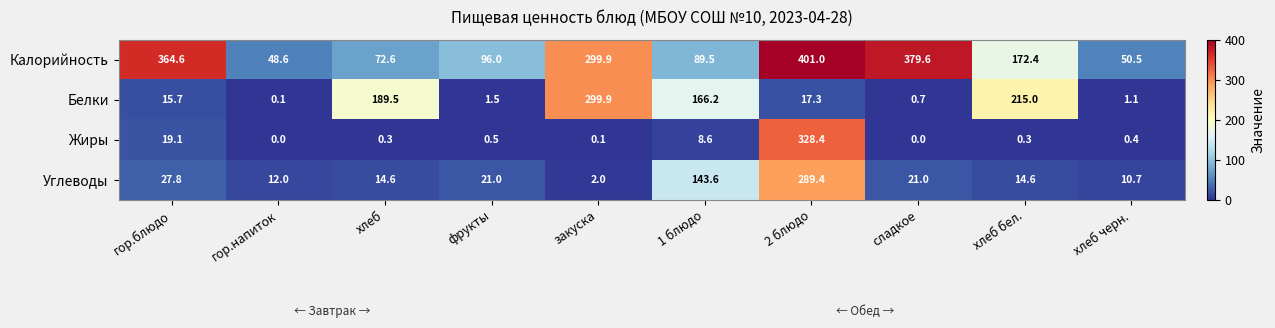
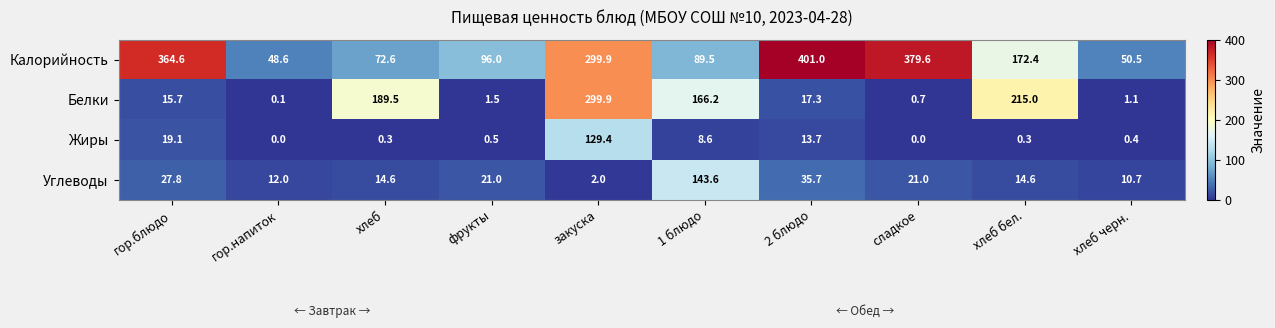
Жиры, закуска: 0.1 -> 129.4
Жиры, 2 блюдо: 328.4 -> 13.7
Углеводы, 2 блюдо: 289.4 -> 35.7
